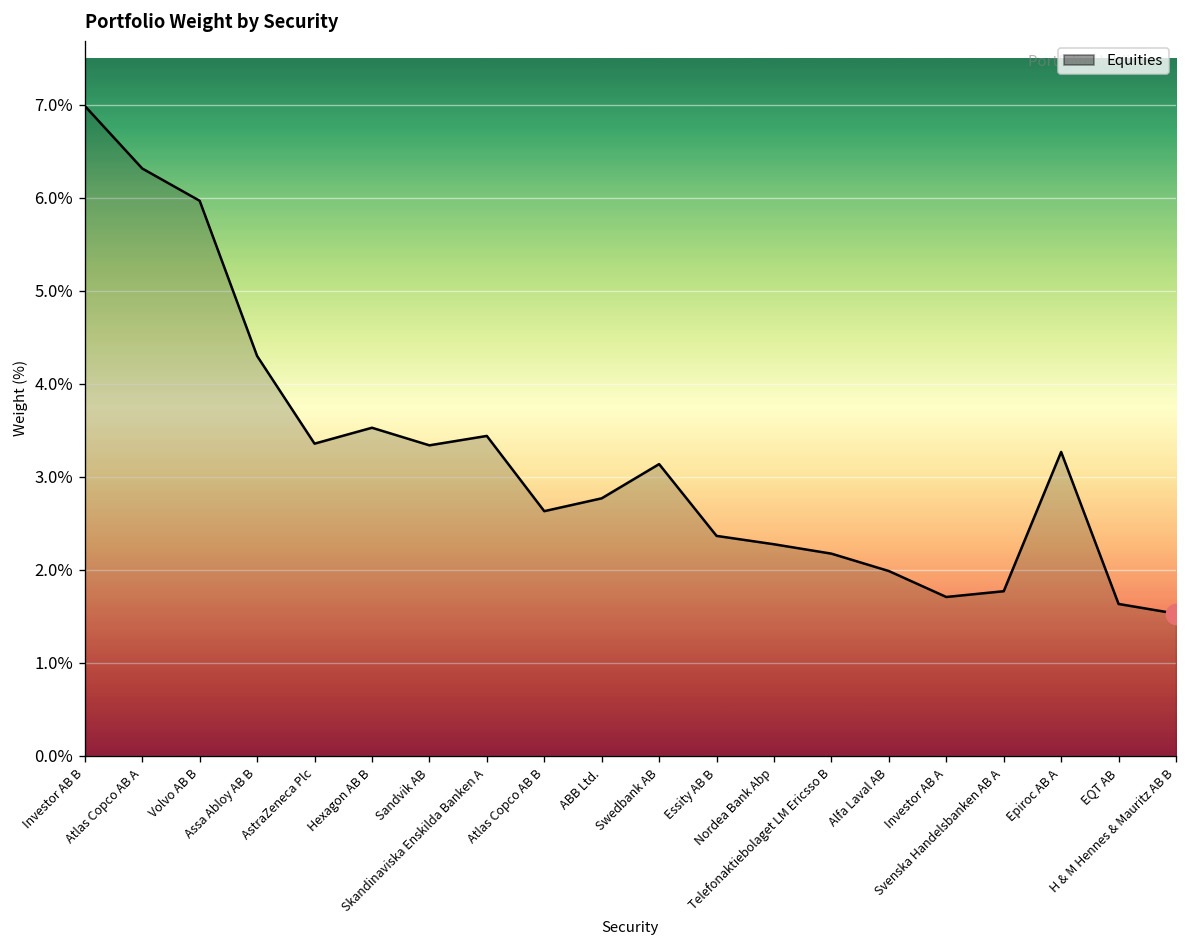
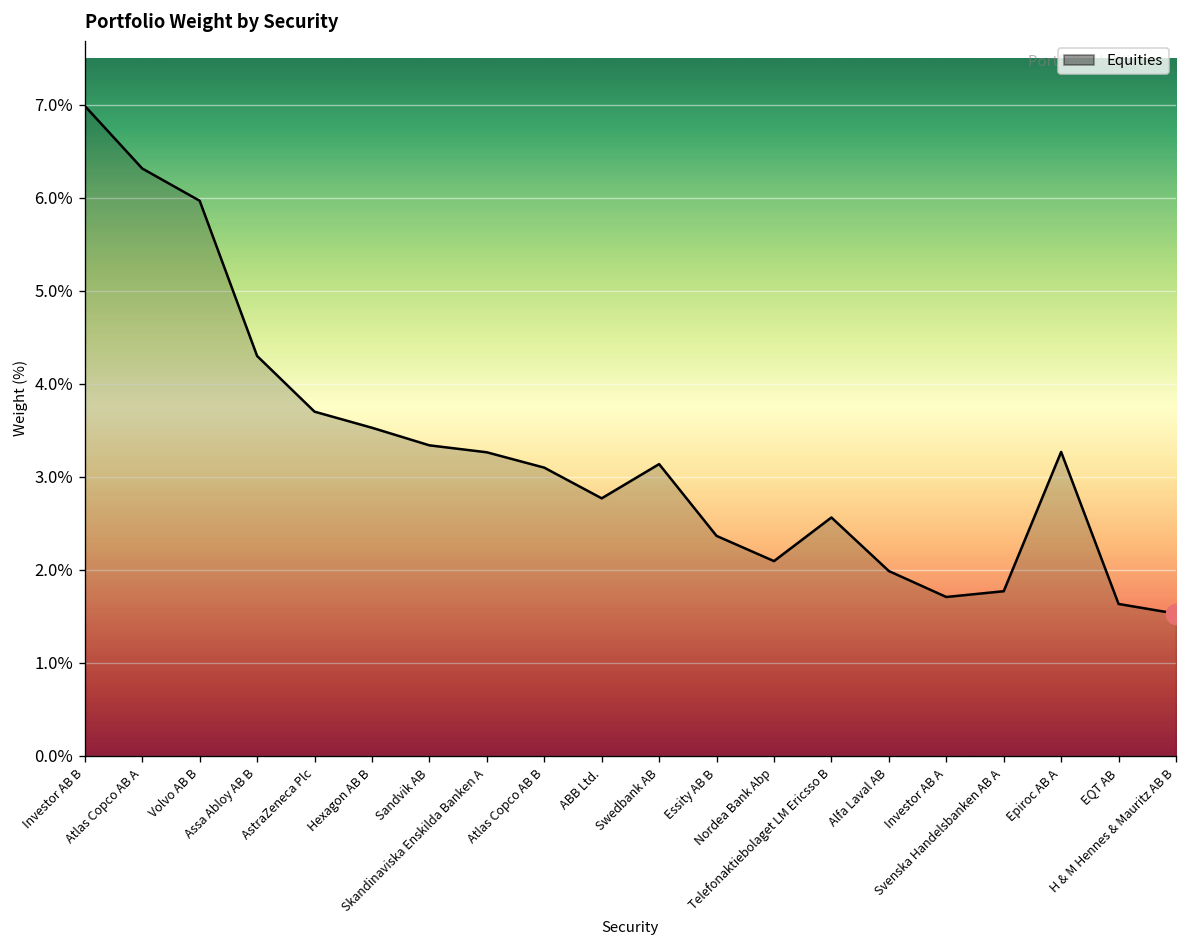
Equities, AstraZeneca Plc: 3.4% -> 3.7%
Equities, Skandinaviska Enskilda Banken A: 3.4% -> 3.3%
Equities, Atlas Copco AB B: 2.6% -> 3.1%
Equities, Nordea Bank Abp: 2.3% -> 2.1%
Equities, Telefonaktiebolaget LM Ericsso B: 2.2% -> 2.6%
